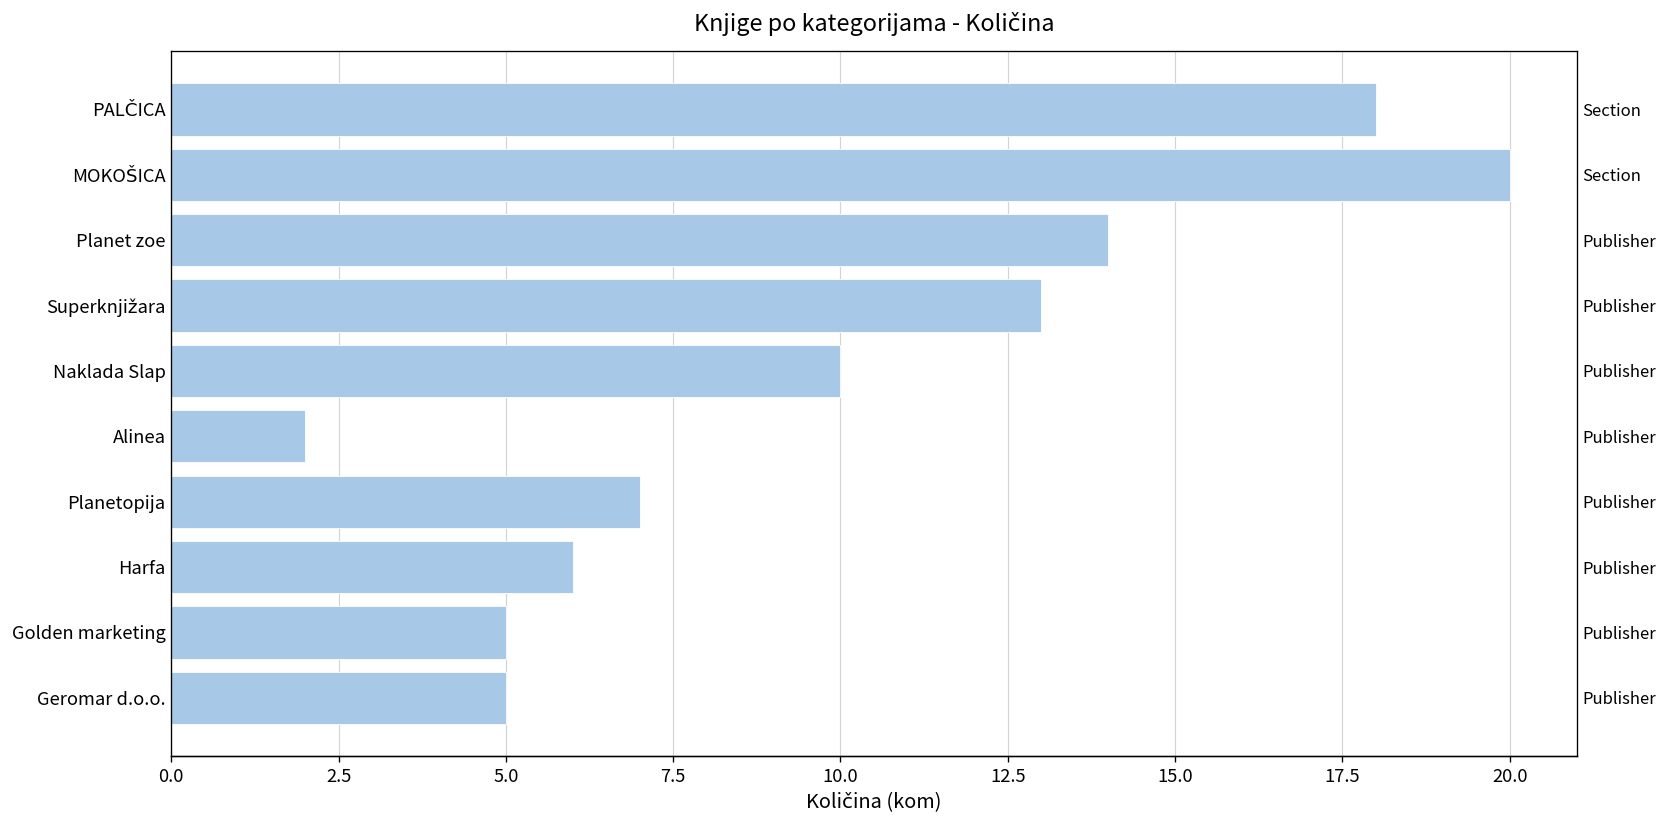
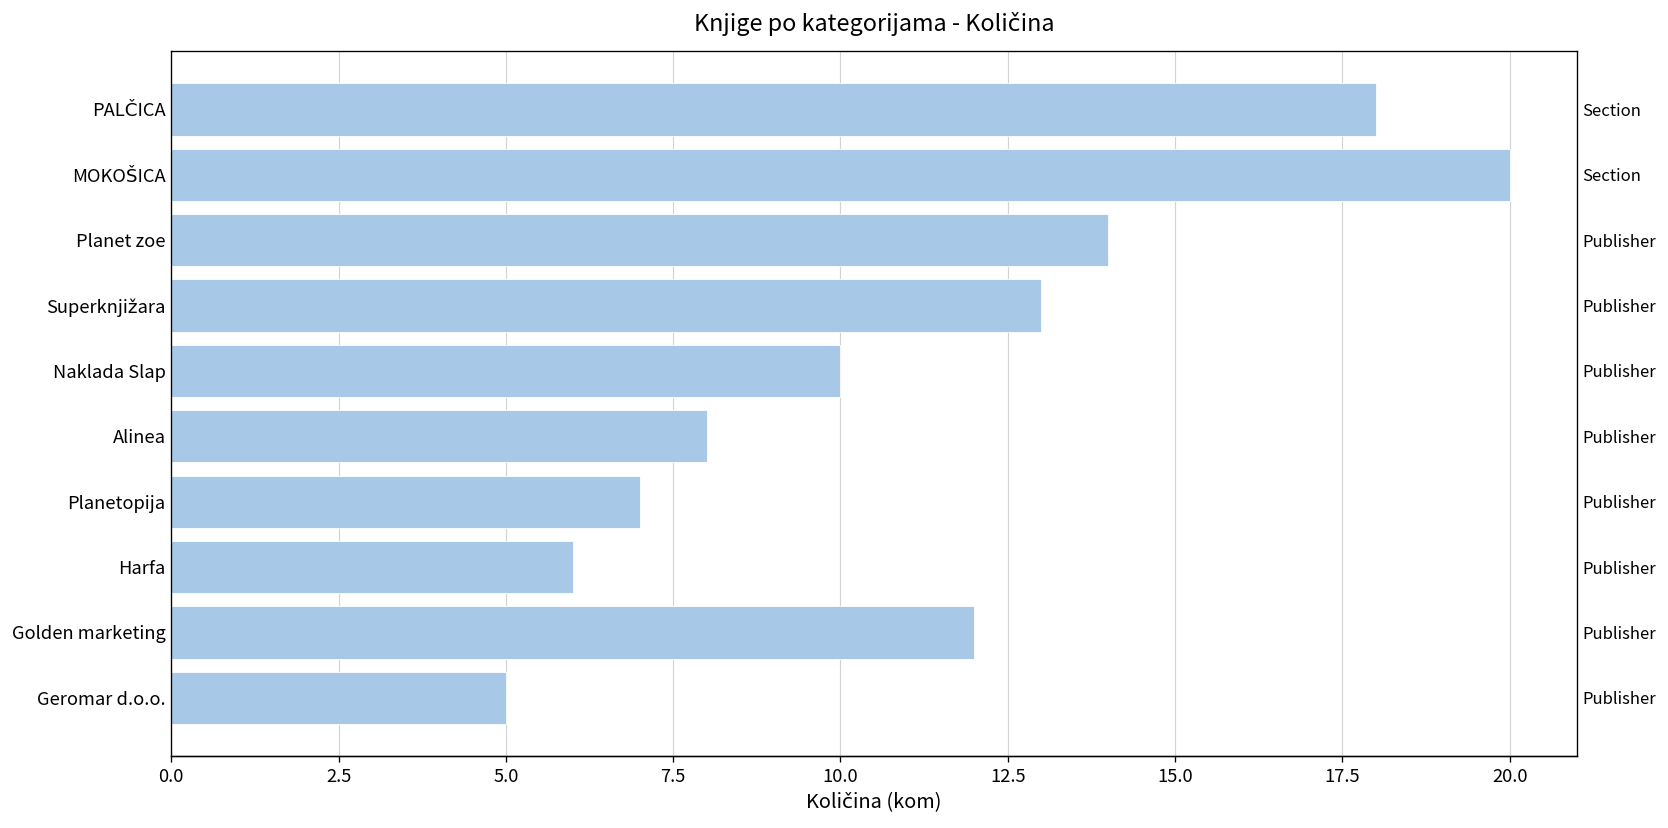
Alinea: 2 -> 8
Golden marketing: 5 -> 12
